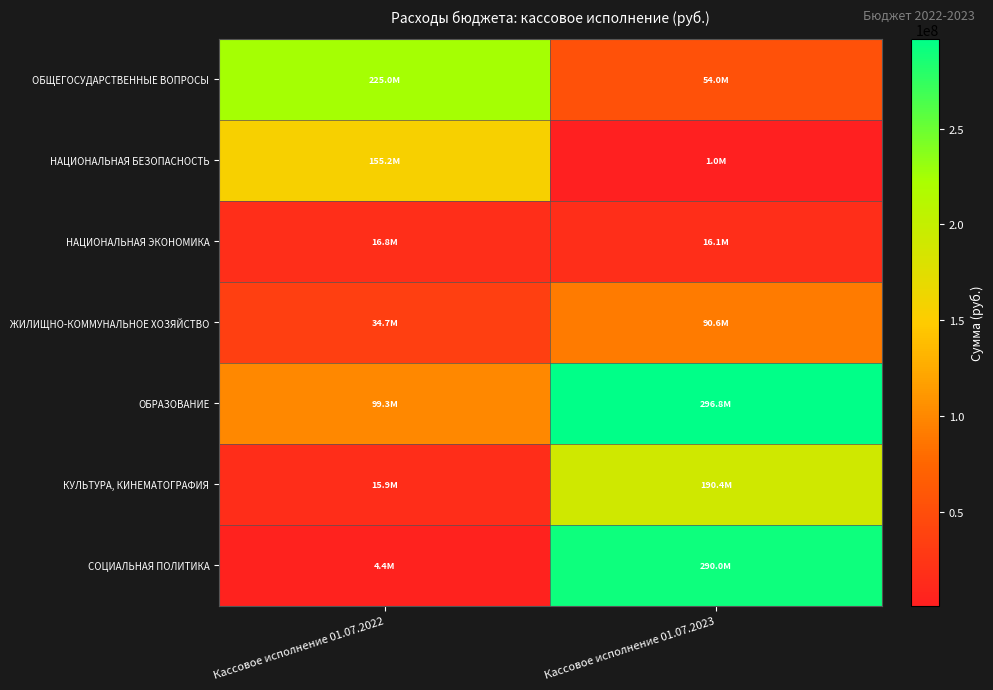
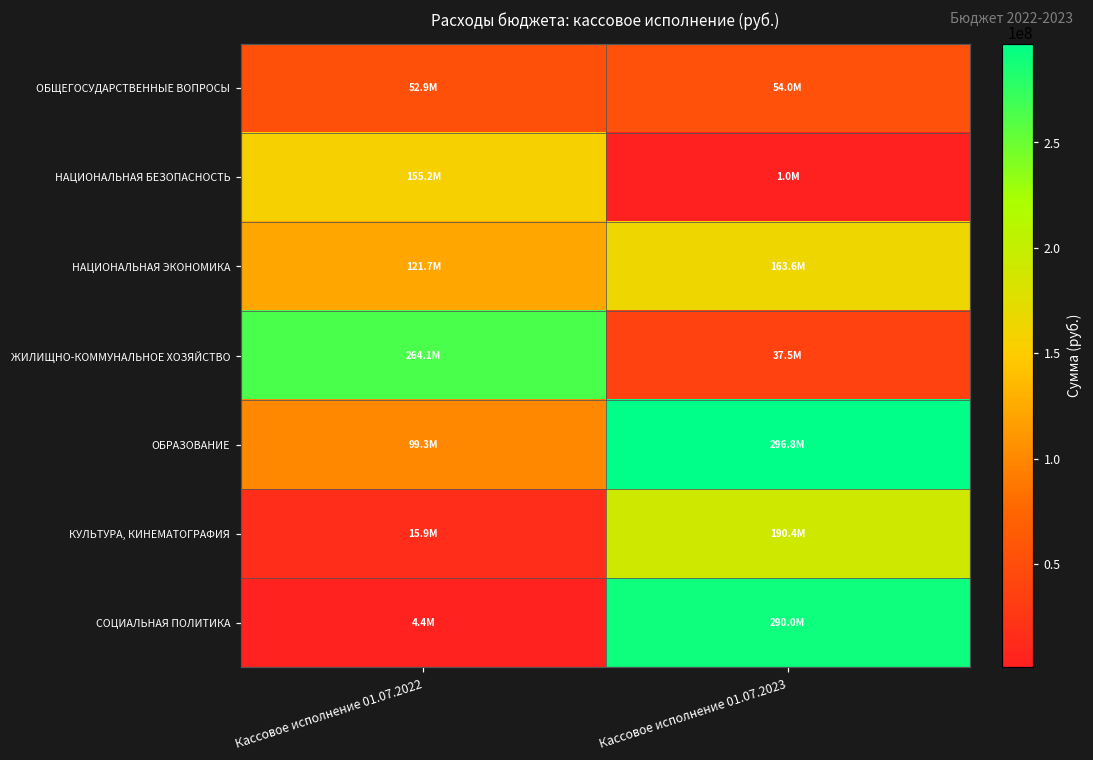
ОБЩЕГОСУДАРСТВЕННЫЕ ВОПРОСЫ, Кассовое исполнение 01.07.2022: 225.0M -> 52.9M
НАЦИОНАЛЬНАЯ ЭКОНОМИКА, Кассовое исполнение 01.07.2022: 16.8M -> 121.7M
НАЦИОНАЛЬНАЯ ЭКОНОМИКА, Кассовое исполнение 01.07.2023: 16.1M -> 163.6M
ЖИЛИЩНО-КОММУНАЛЬНОЕ ХОЗЯЙСТВО, Кассовое исполнение 01.07.2022: 34.7M -> 264.1M
ЖИЛИЩНО-КОММУНАЛЬНОЕ ХОЗЯЙСТВО, Кассовое исполнение 01.07.2023: 90.6M -> 37.5M
